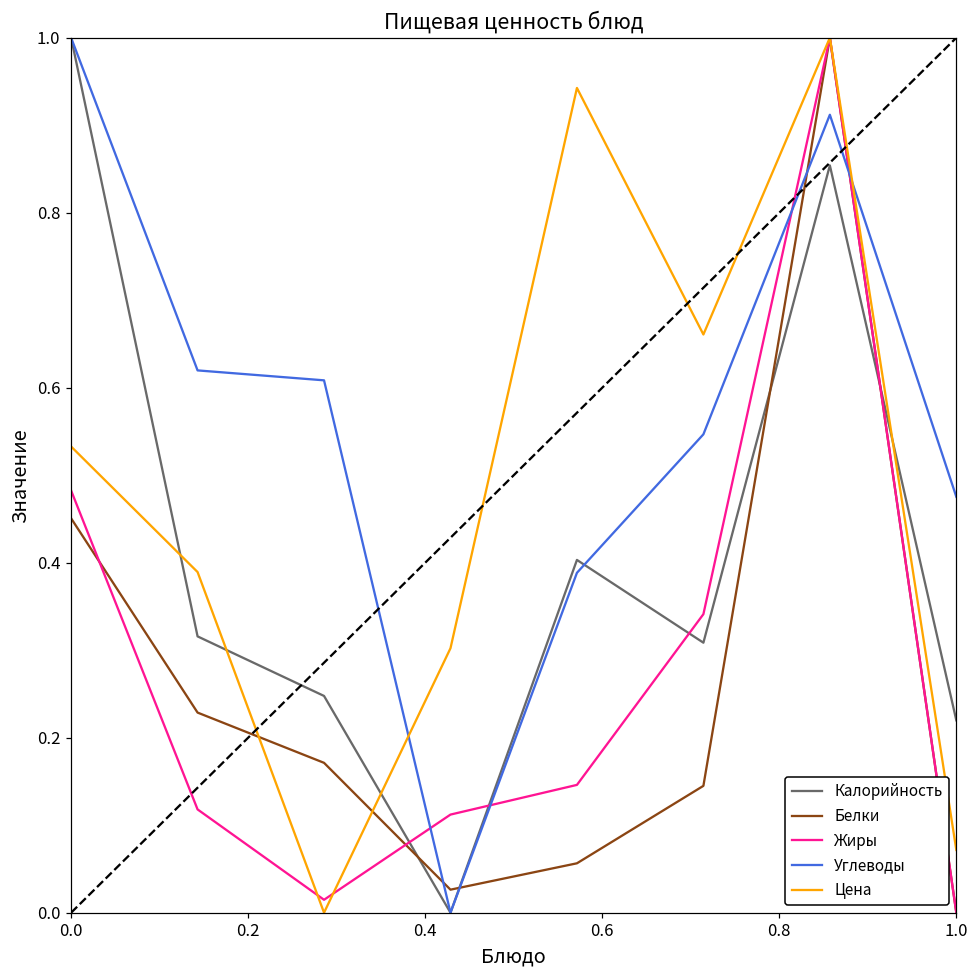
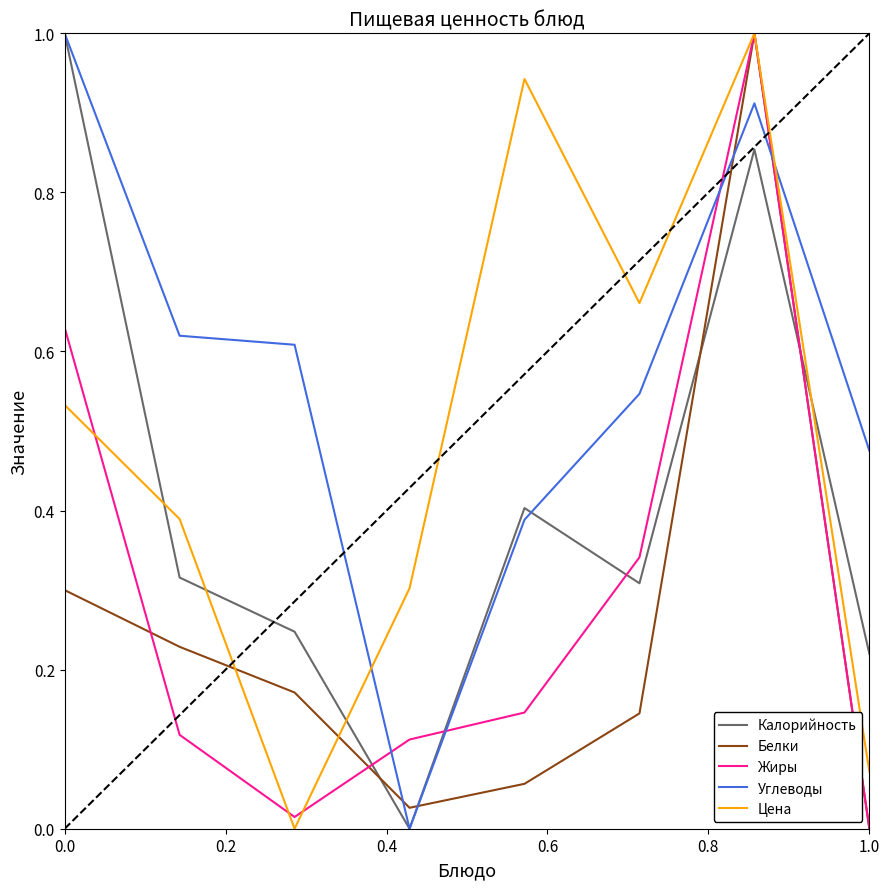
Белки, 0.0: 0.45 -> 0.30
Жиры, 0.0: 0.48 -> 0.63
